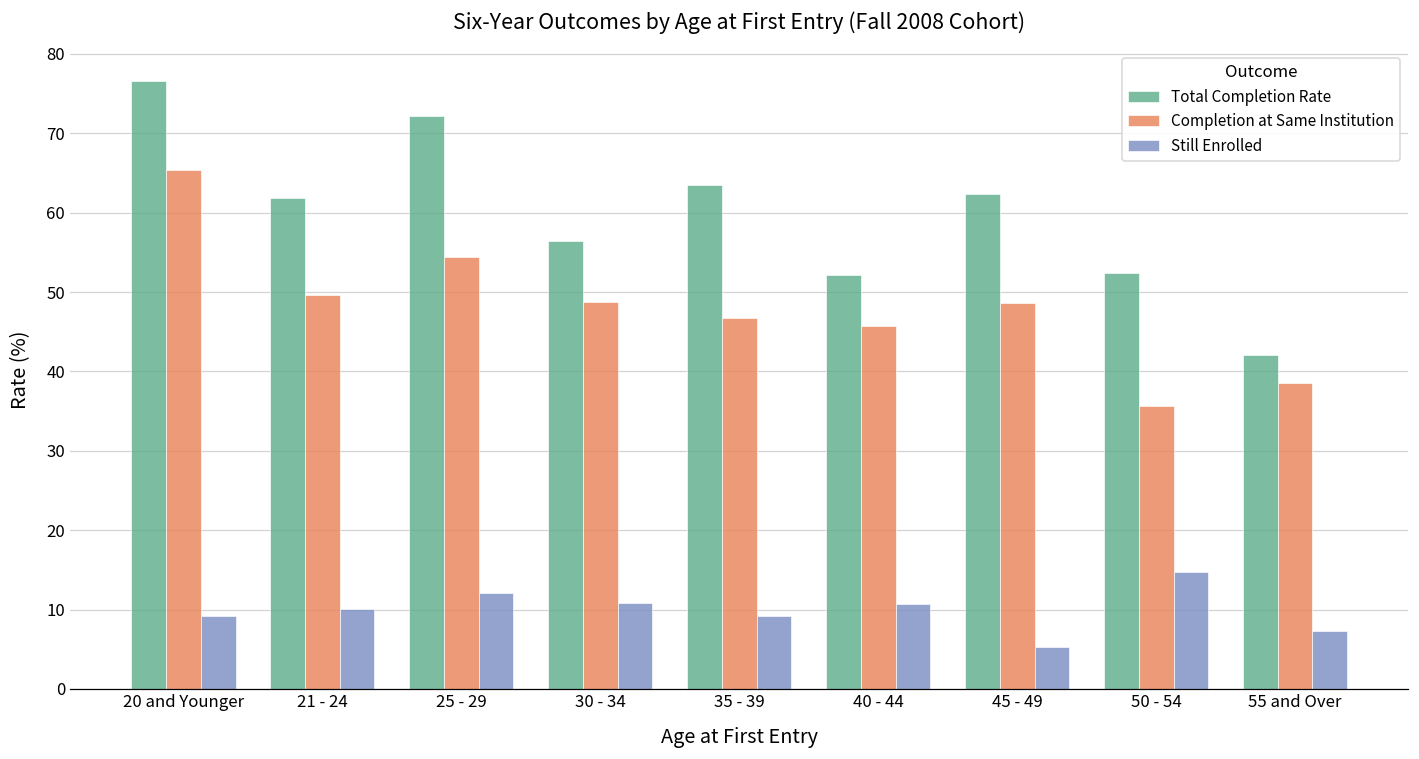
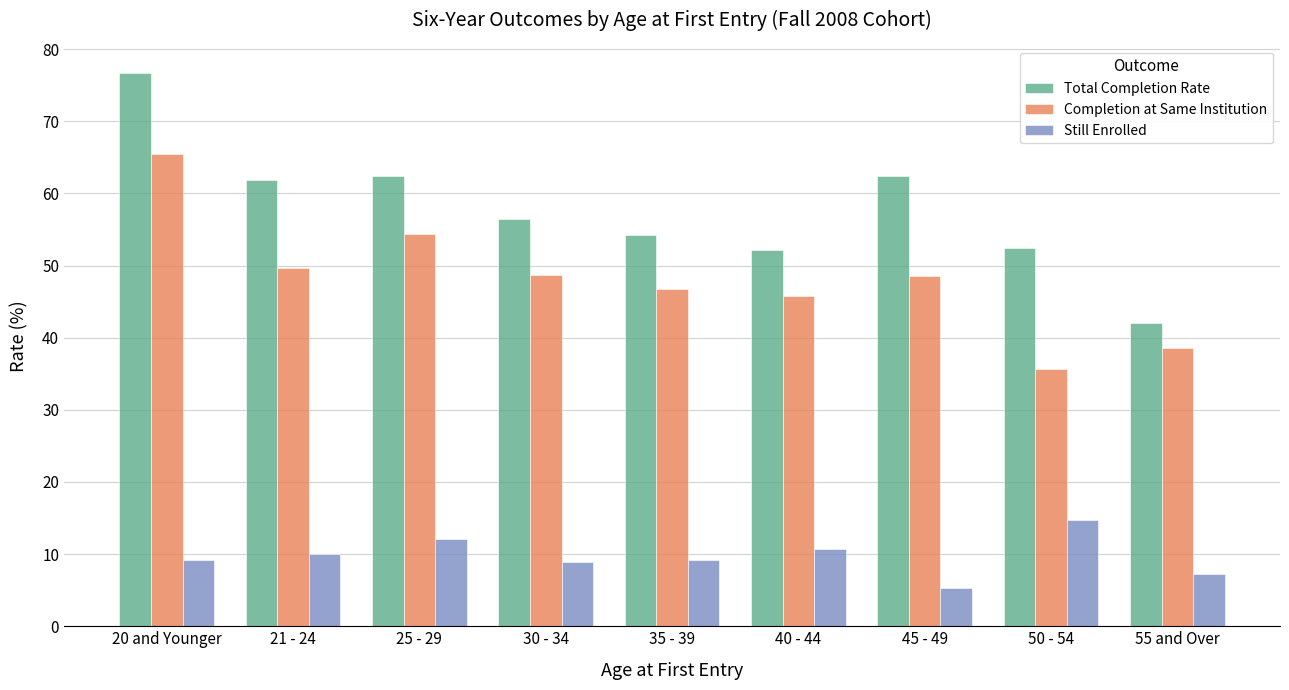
Total Completion Rate, 25 - 29: 72 -> 62
Still Enrolled, 30 - 34: 11 -> 9
Total Completion Rate, 35 - 39: 63 -> 54
